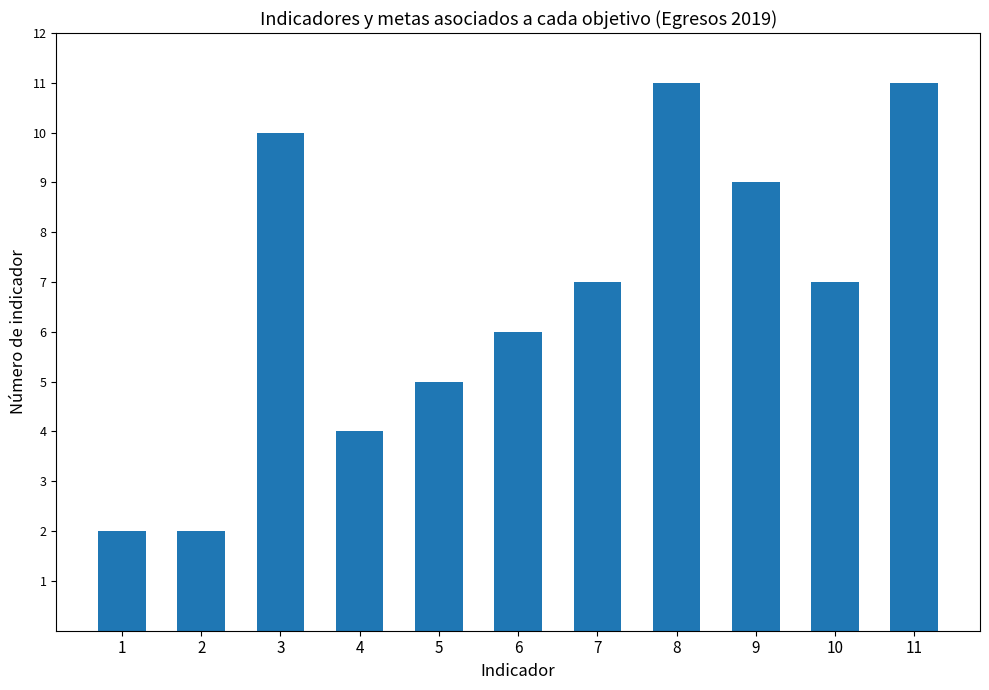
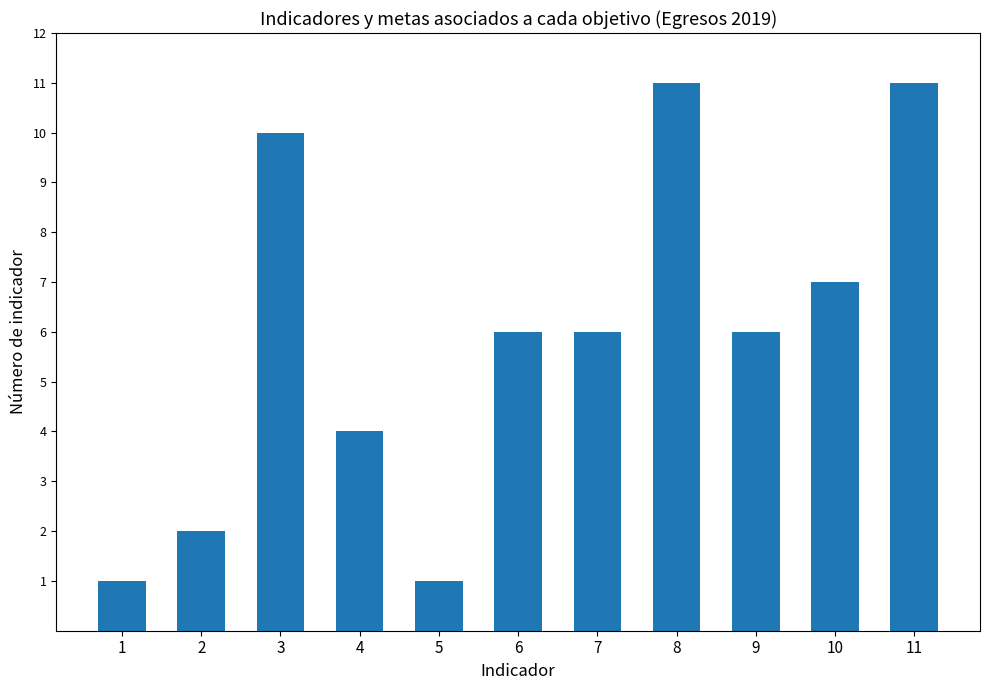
1: 2 -> 1
5: 5 -> 1
7: 7 -> 6
9: 9 -> 6
